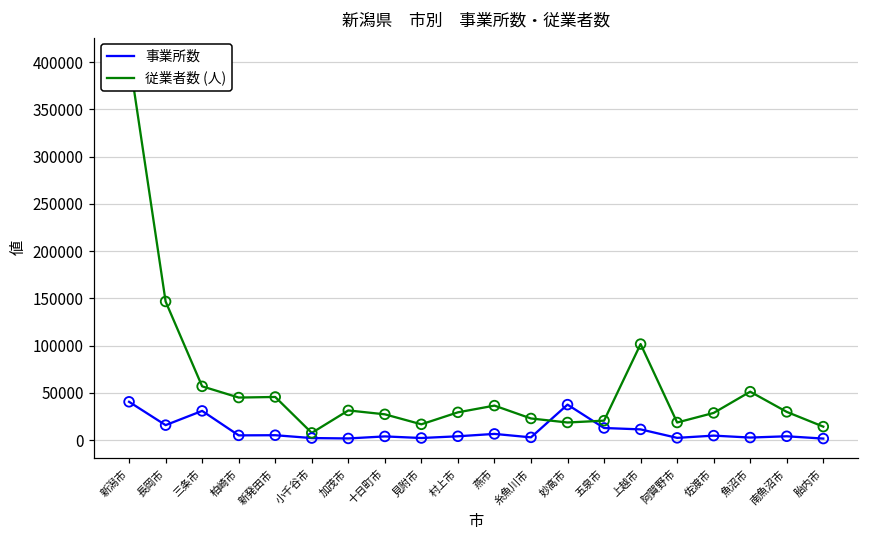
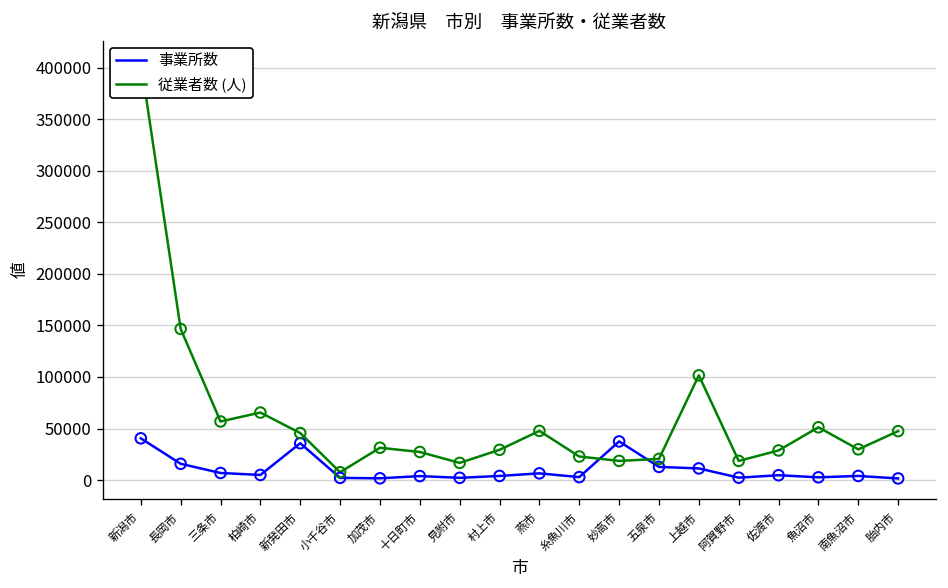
事業所数, 三条市: 30000 -> 10000
従業者数 (人), 柏崎市: 40000 -> 70000
事業所数, 新発田市: 10000 -> 40000
従業者数 (人), 燕市: 40000 -> 50000
従業者数 (人), 胎内市: 10000 -> 50000
